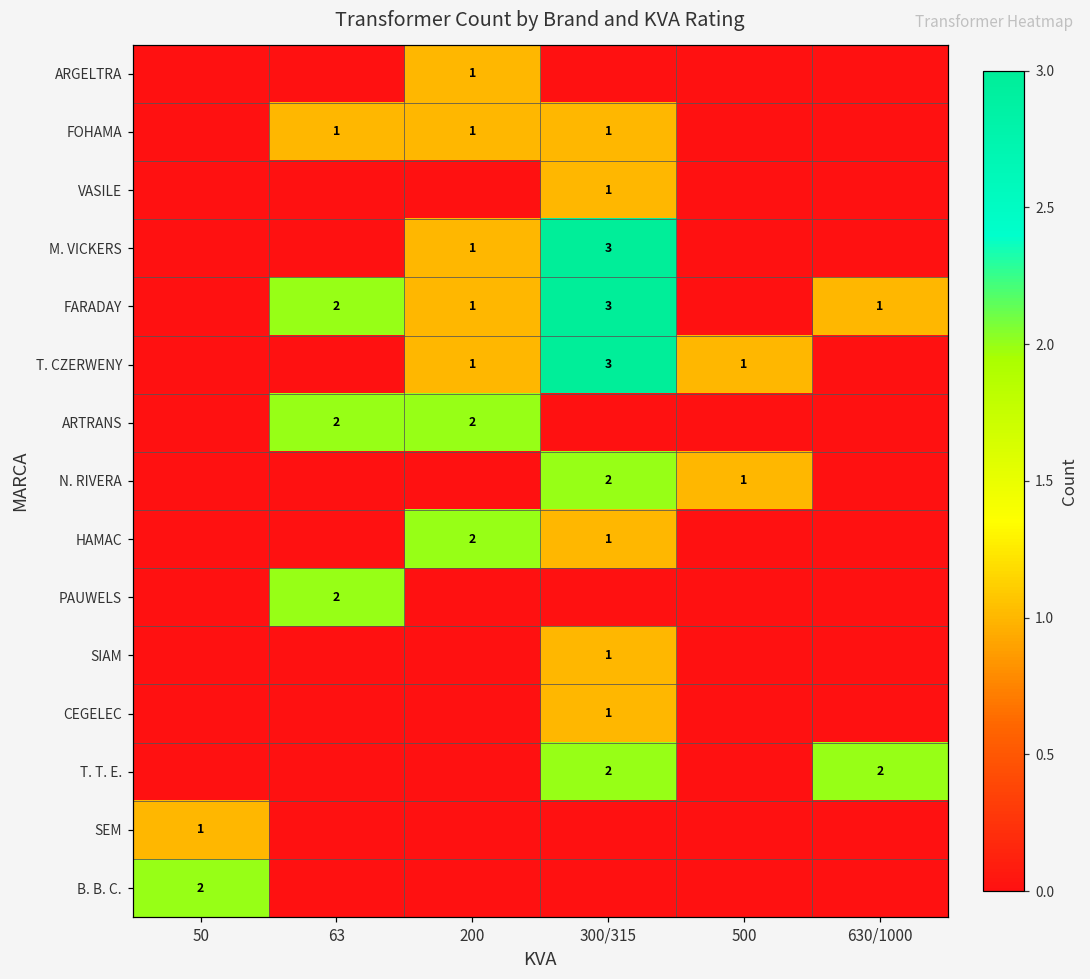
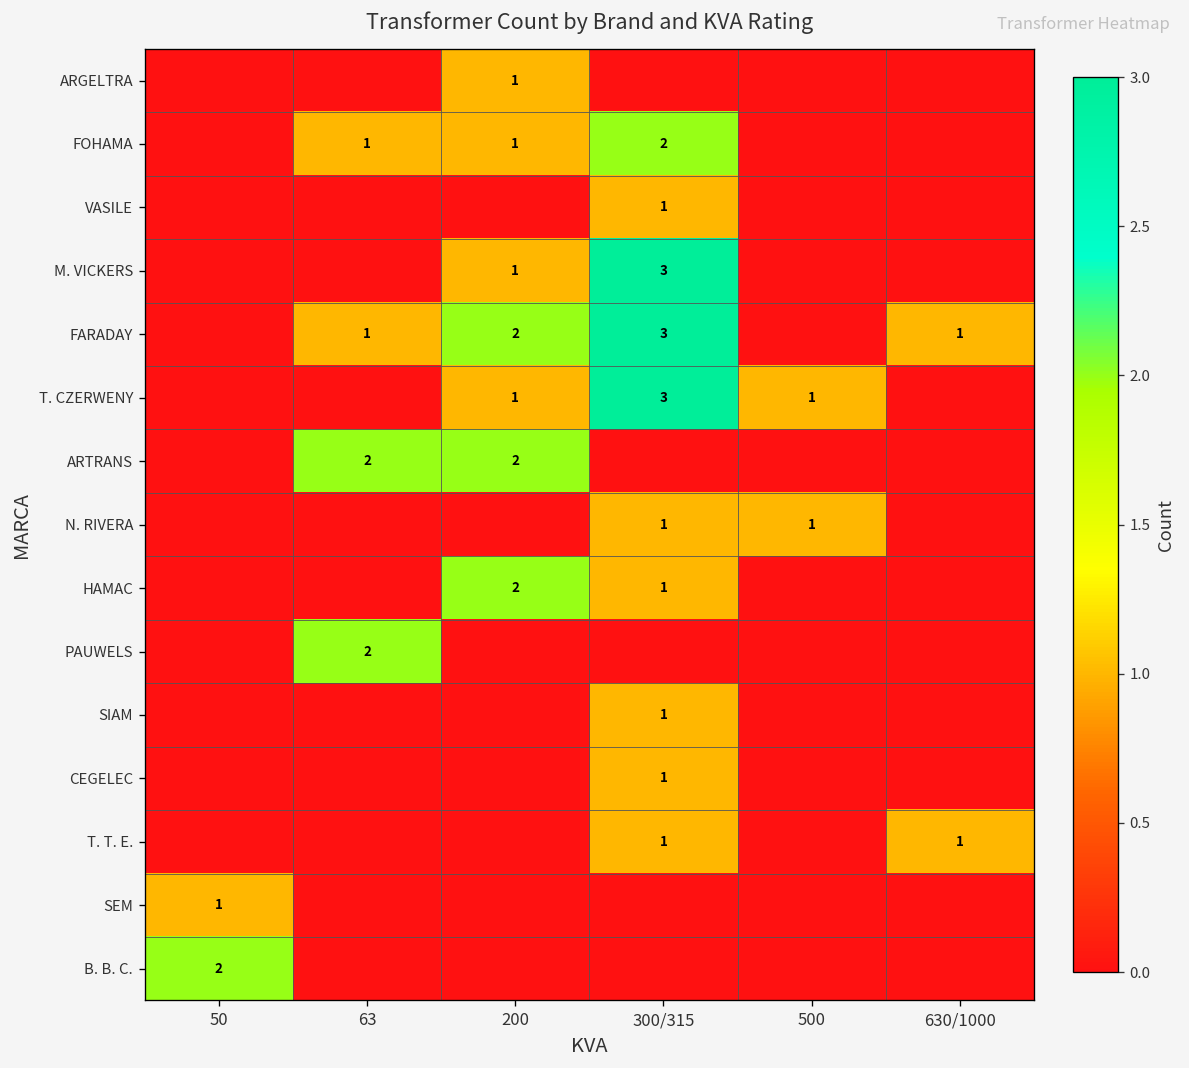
FOHAMA, 300/315: 1 -> 2
FARADAY, 63: 2 -> 1
FARADAY, 200: 1 -> 2
N. RIVERA, 300/315: 2 -> 1
T. T. E., 300/315: 2 -> 1
T. T. E., 630/1000: 2 -> 1
